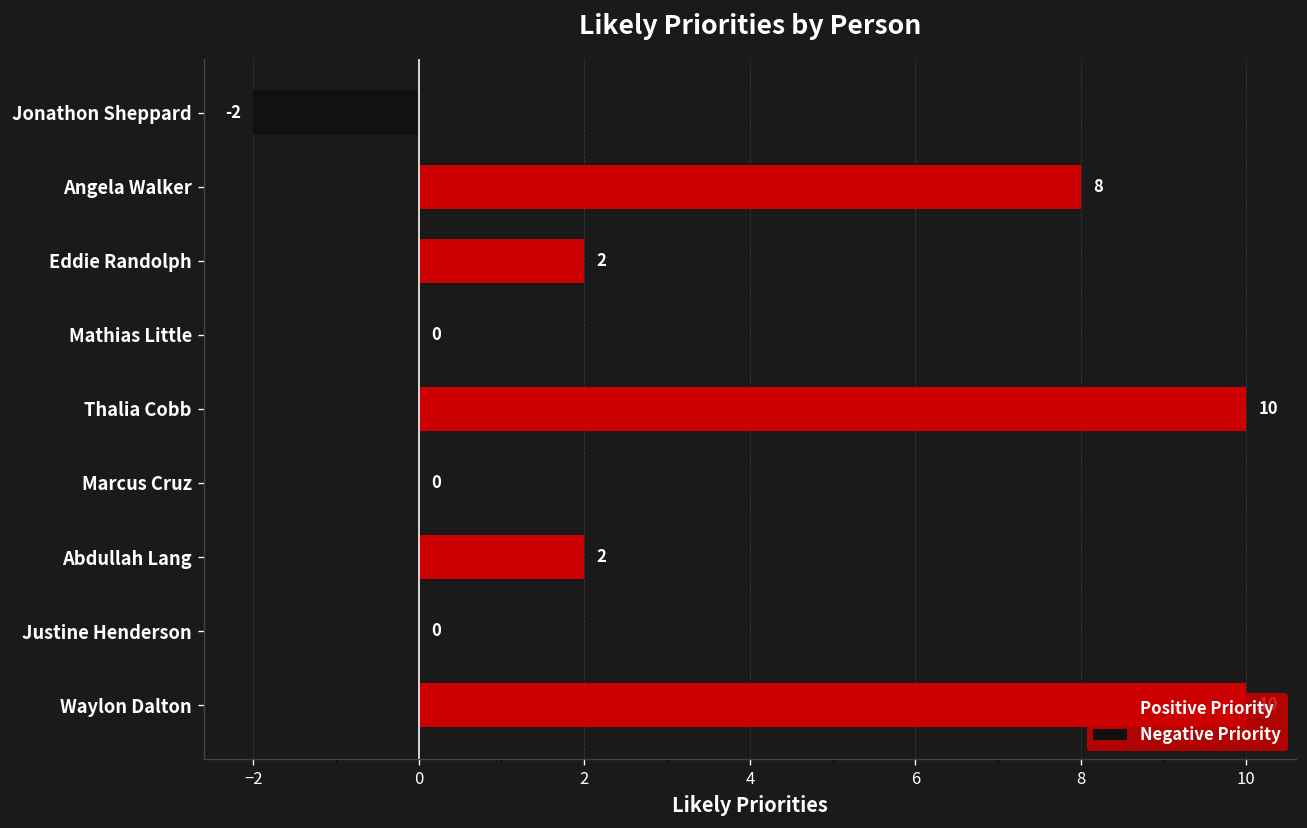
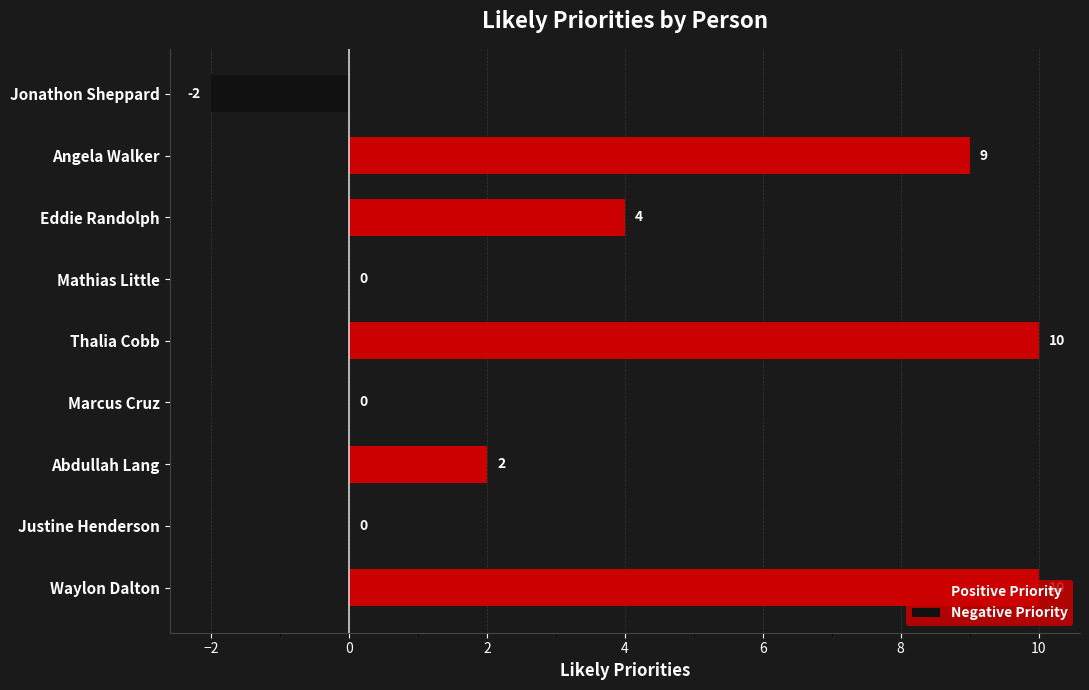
Positive Priority, Angela Walker: 8 -> 9
Positive Priority, Eddie Randolph: 2 -> 4
